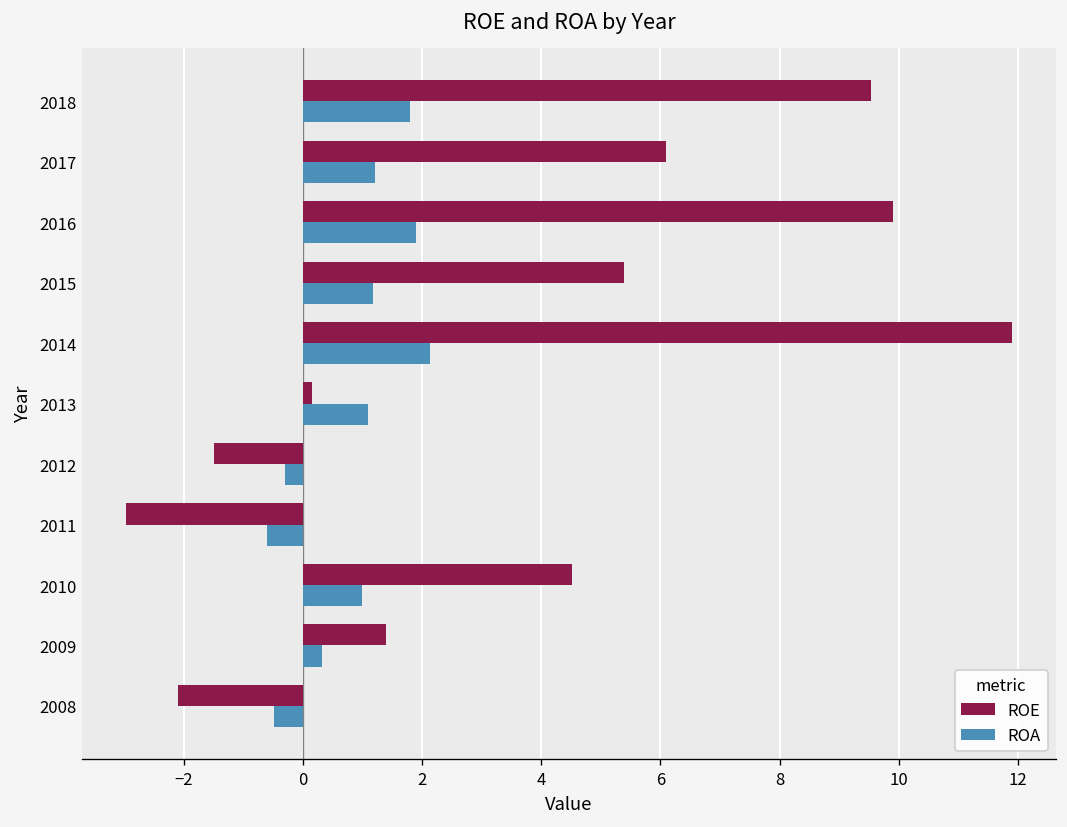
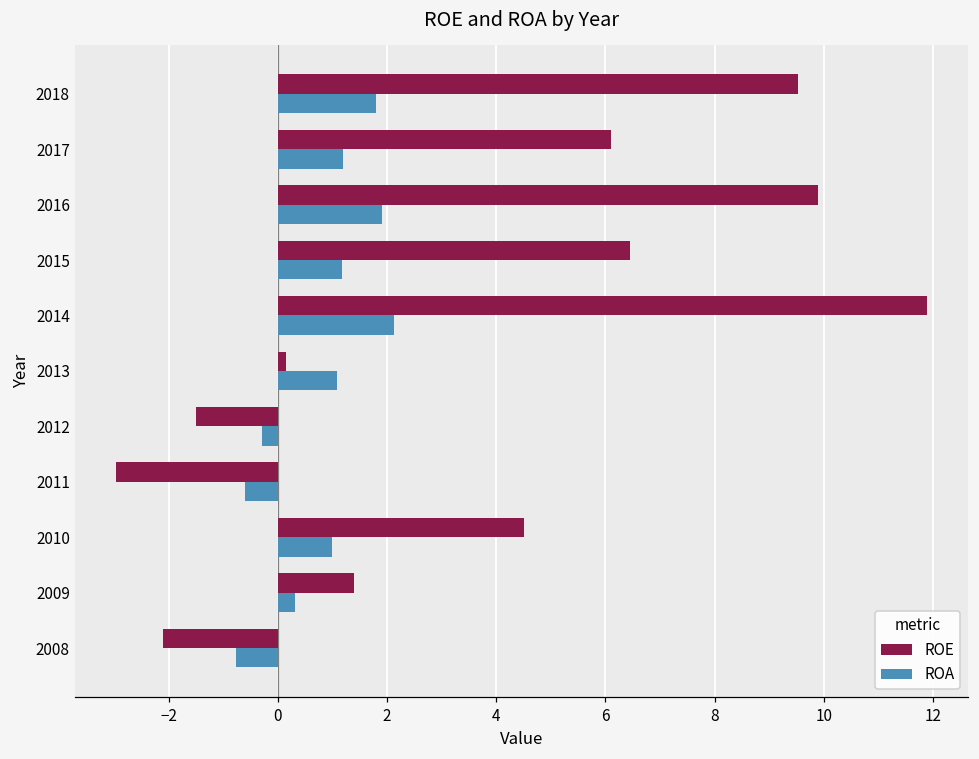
ROE, 2015: 5.4 -> 6.5
ROA, 2008: -0.5 -> -0.8
